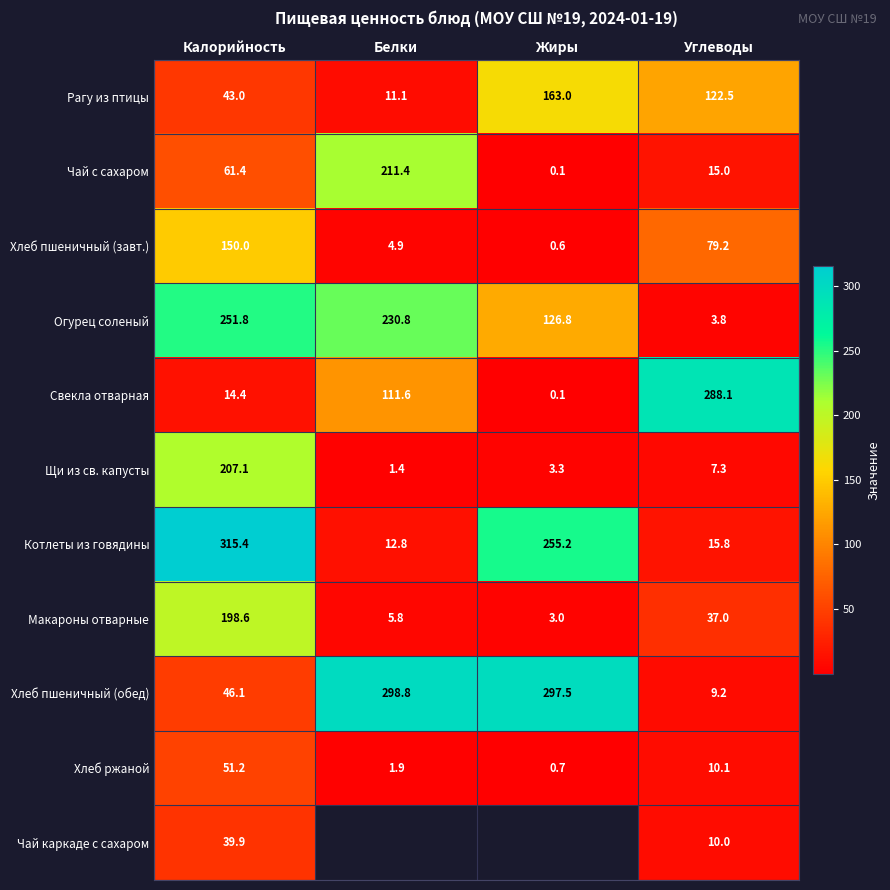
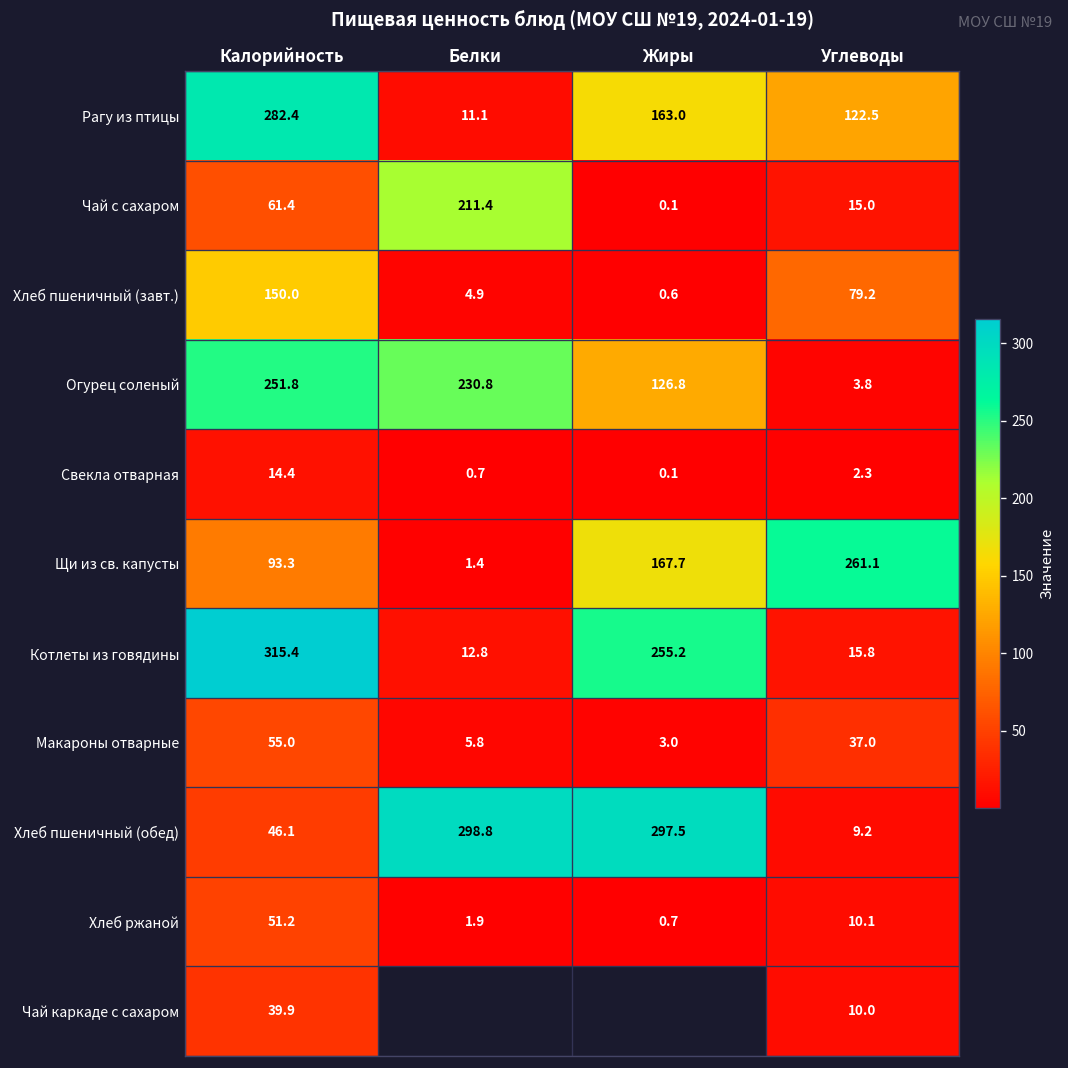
Рагу из птицы, Калорийность: 43.0 -> 282.4
Свекла отварная, Белки: 111.6 -> 0.7
Свекла отварная, Углеводы: 288.1 -> 2.3
Щи из св. капусты, Калорийность: 207.1 -> 93.3
Щи из св. капусты, Жиры: 3.3 -> 167.7
Щи из св. капусты, Углеводы: 7.3 -> 261.1
Макароны отварные, Калорийность: 198.6 -> 55.0
